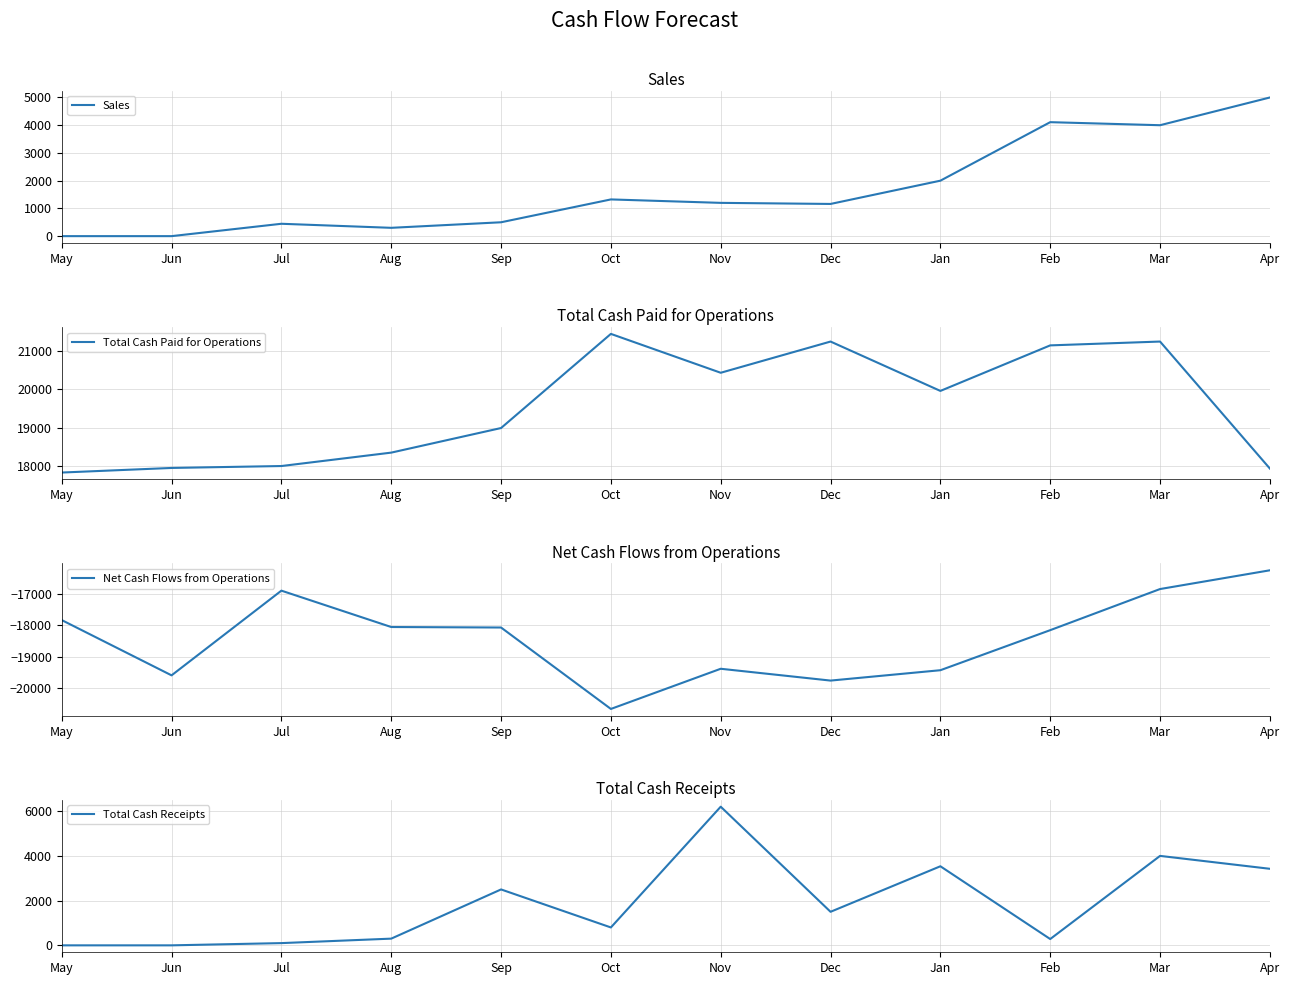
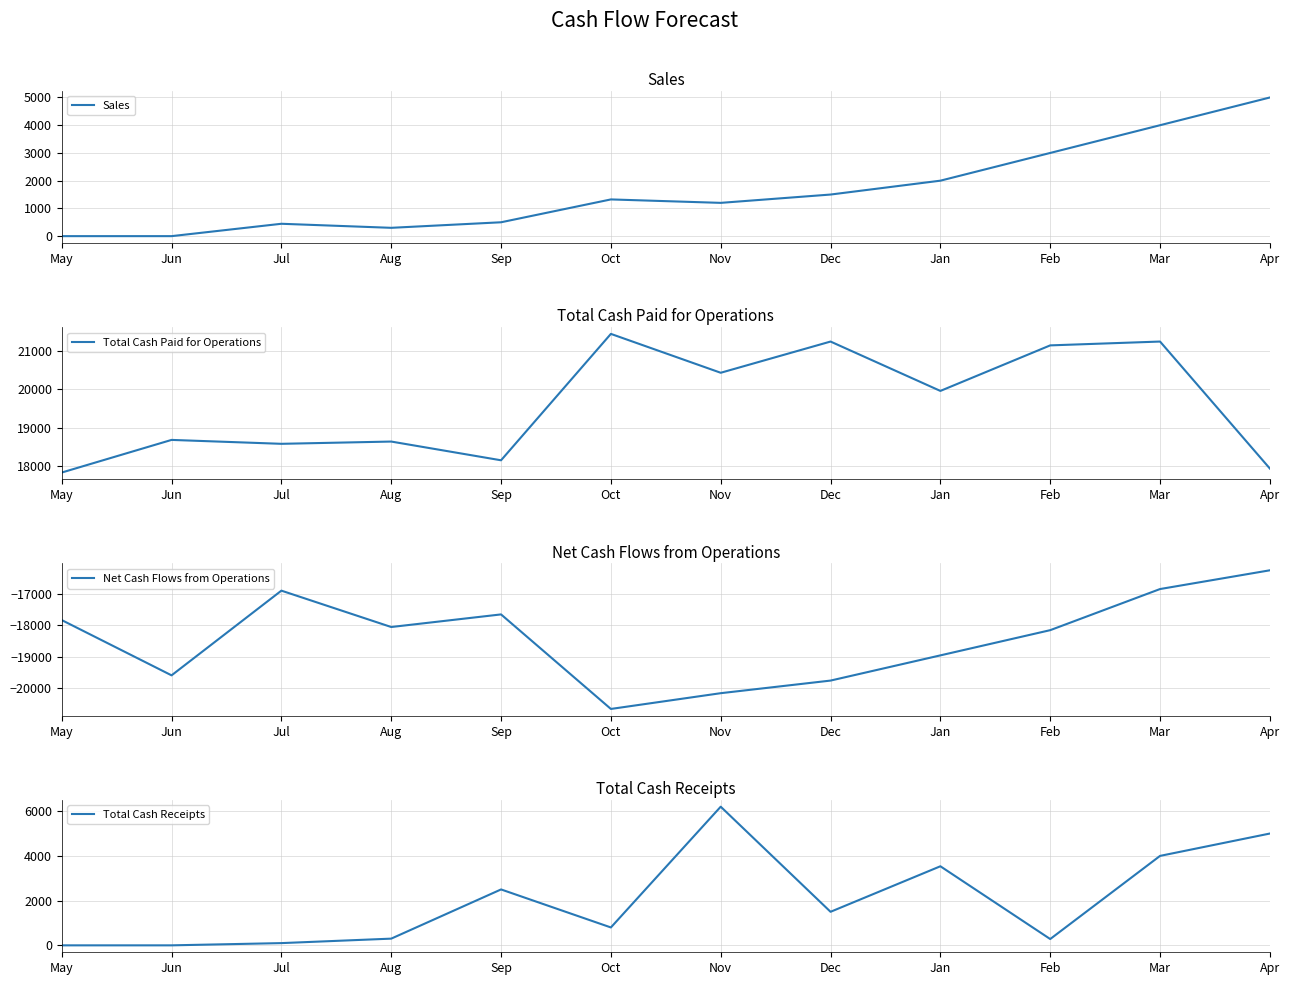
Sales, Dec: 1200 -> 1500
Sales, Feb: 4100 -> 3000
Total Cash Paid for Operations, Jun: 18000 -> 18700
Total Cash Paid for Operations, Jul: 18000 -> 18600
Total Cash Paid for Operations, Aug: 18400 -> 18600
Total Cash Paid for Operations, Sep: 19000 -> 18200
Net Cash Flows from Operations, Sep: -18100 -> -17700
Net Cash Flows from Operations, Nov: -19400 -> -20200
Net Cash Flows from Operations, Jan: -19400 -> -19000
Total Cash Receipts, Apr: 3400 -> 5000
